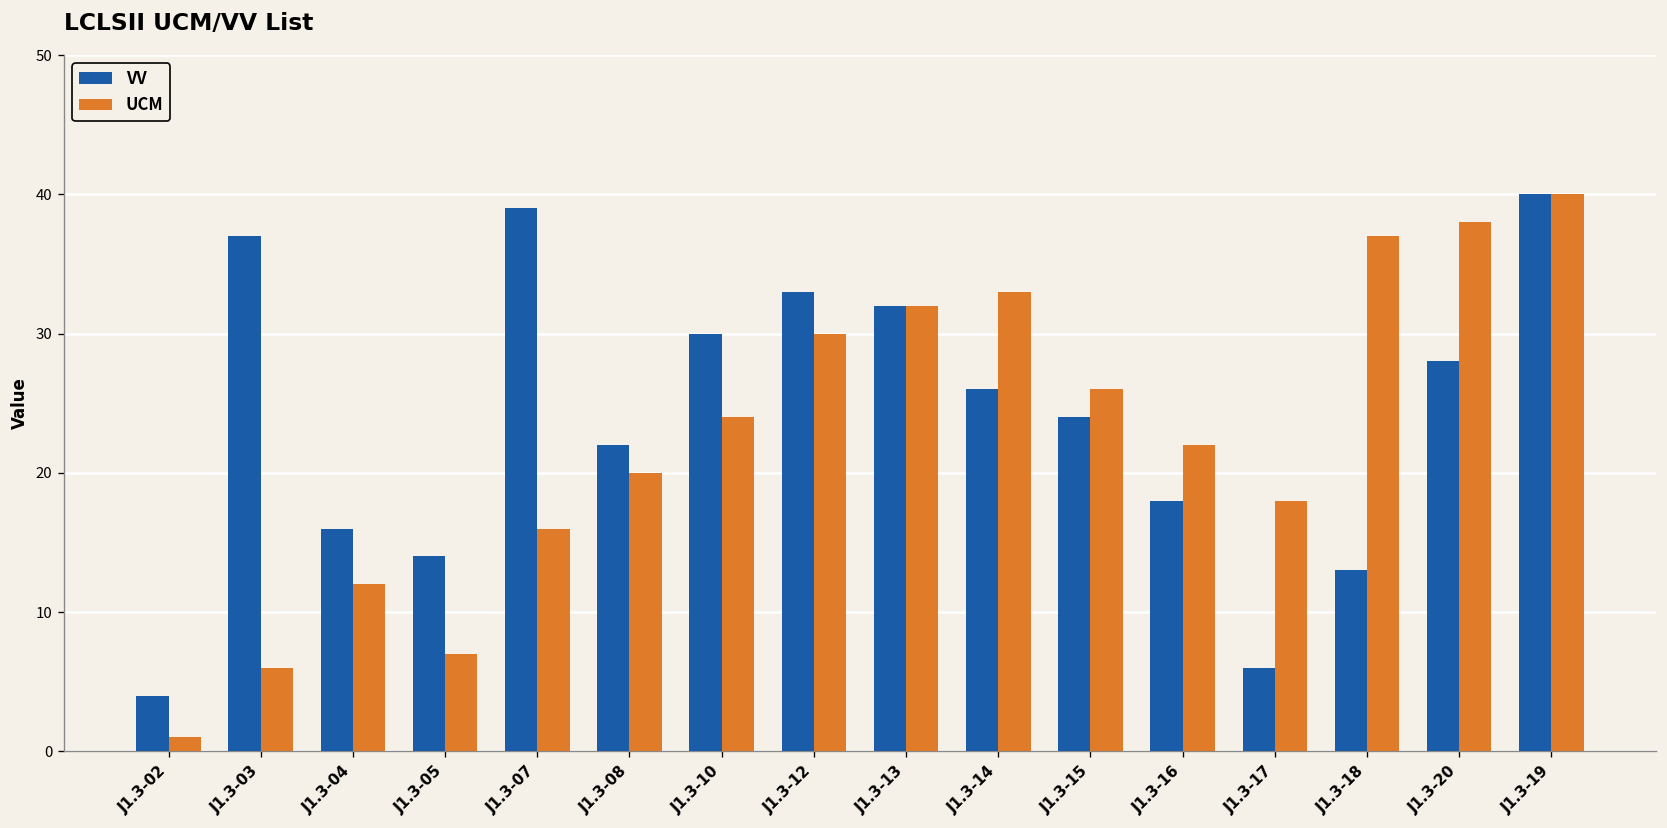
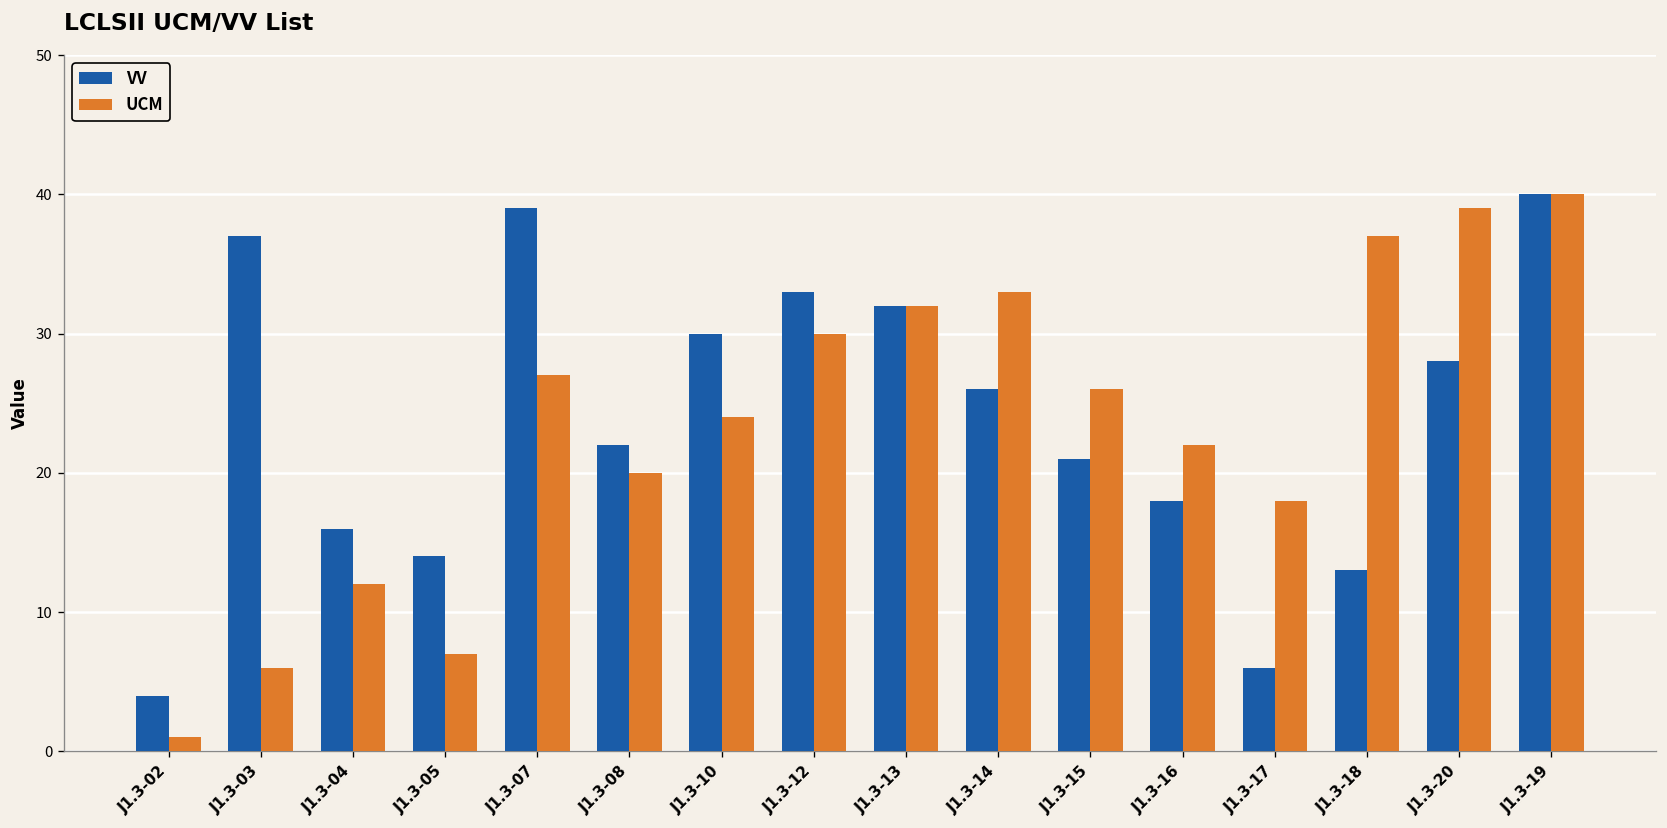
UCM, J1.3-07: 16 -> 27
VV, J1.3-15: 24 -> 21
UCM, J1.3-20: 38 -> 39
